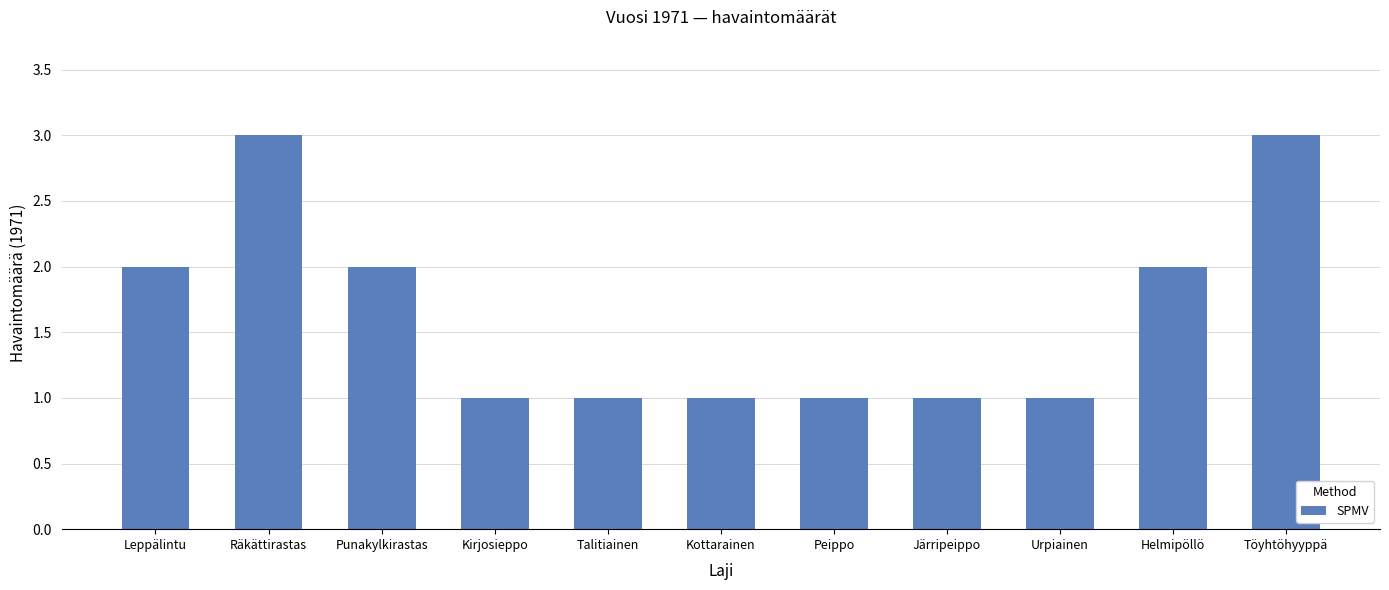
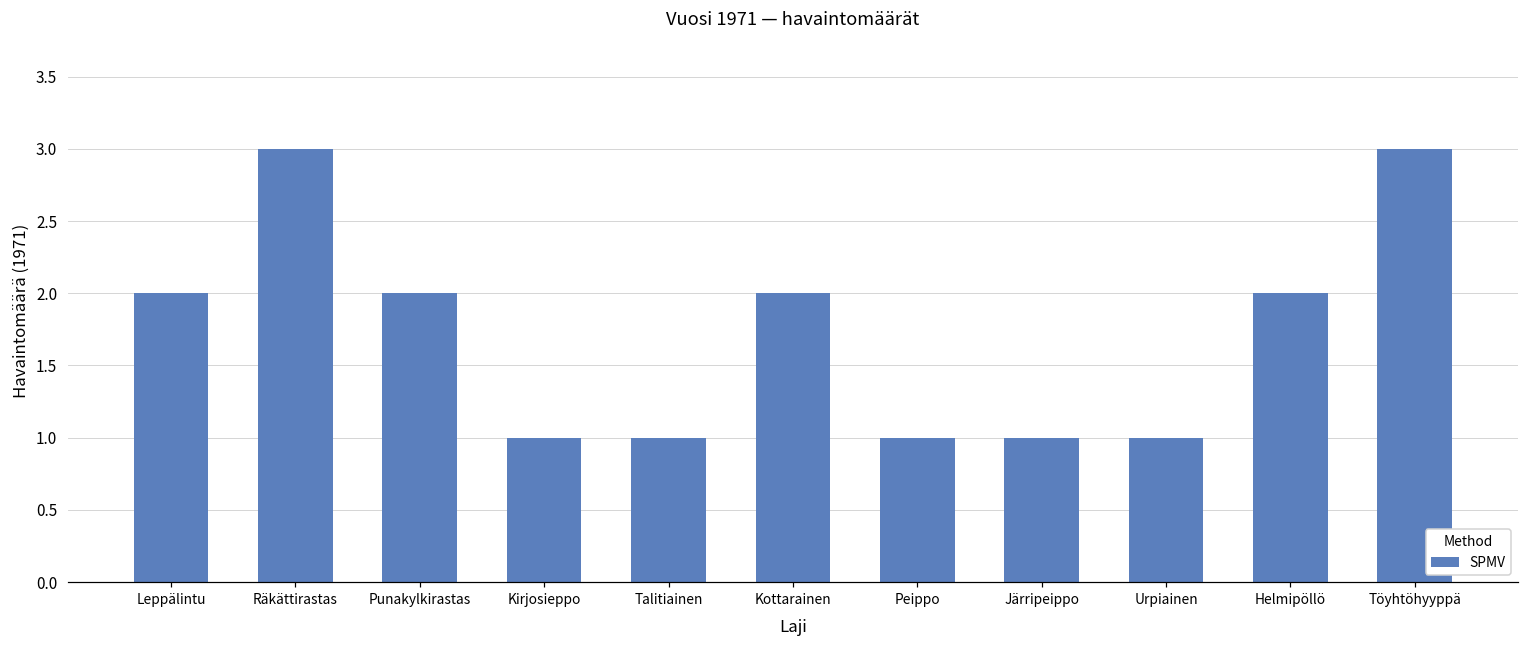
Kottarainen: 1 -> 2
